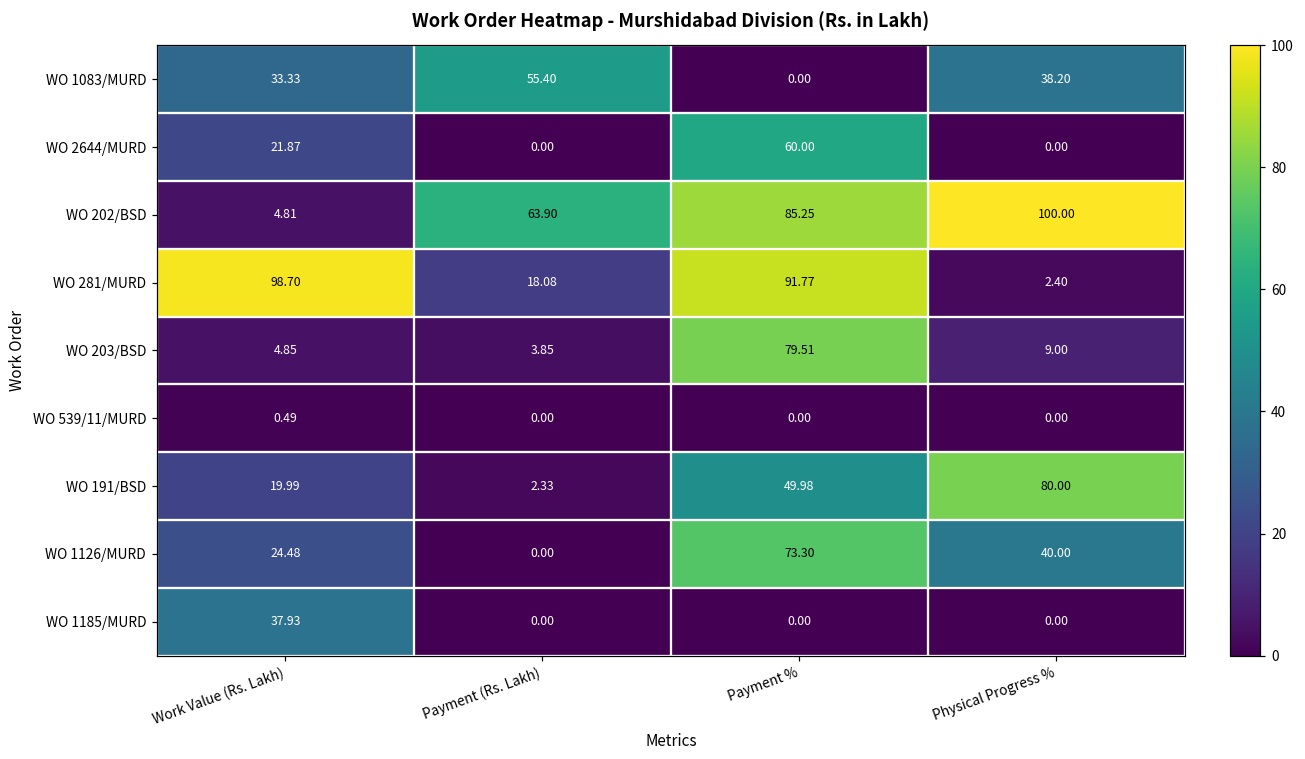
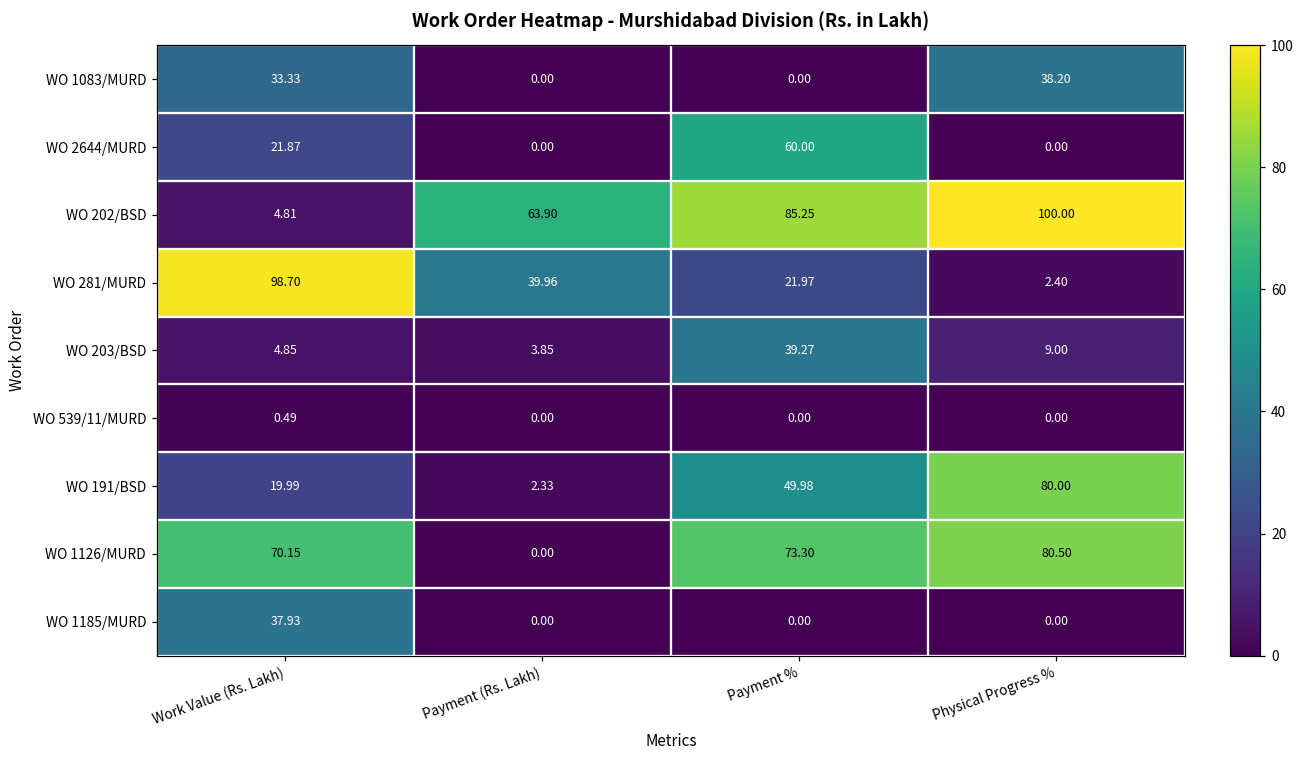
WO 1083/MURD, Payment (Rs. Lakh): 55.40 -> 0.00
WO 281/MURD, Payment (Rs. Lakh): 18.08 -> 39.96
WO 281/MURD, Payment %: 91.77 -> 21.97
WO 203/BSD, Payment %: 79.51 -> 39.27
WO 1126/MURD, Work Value (Rs. Lakh): 24.48 -> 70.15
WO 1126/MURD, Physical Progress %: 40.00 -> 80.50
